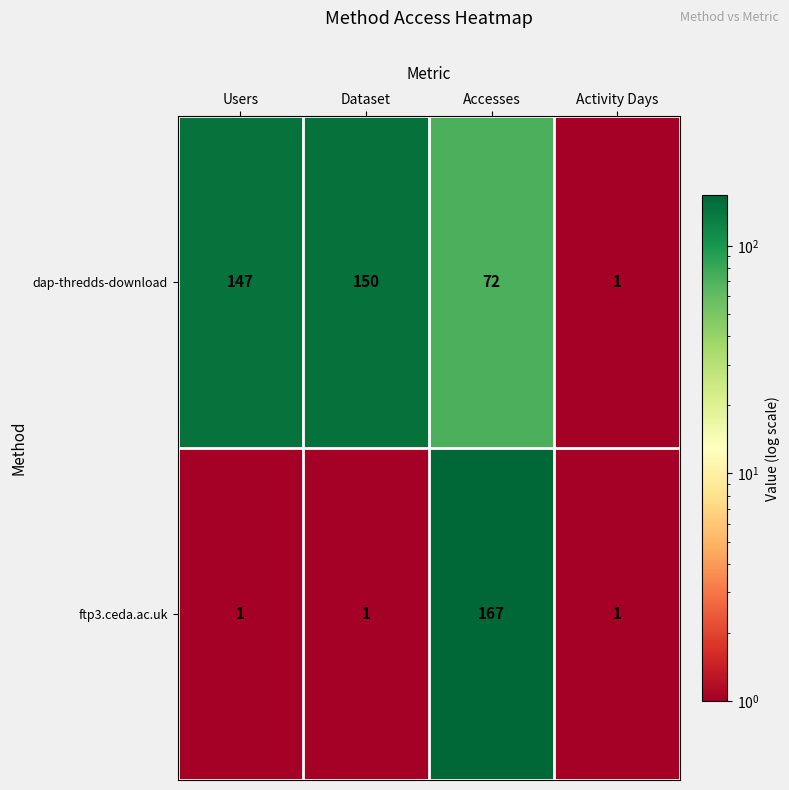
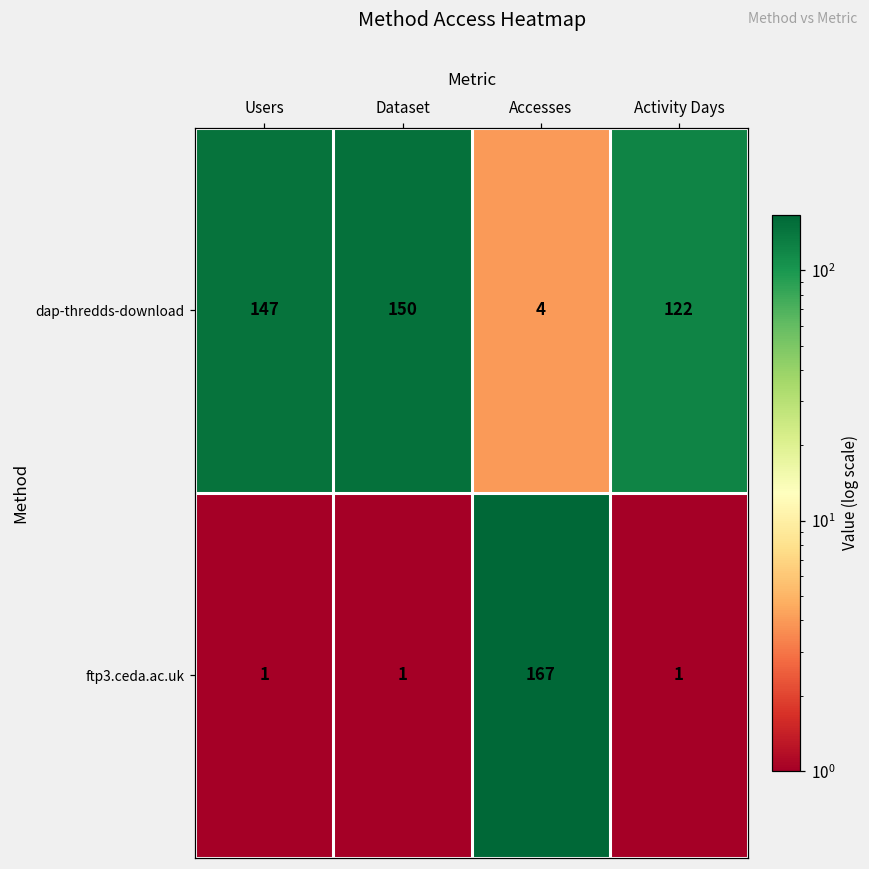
dap-thredds-download, Accesses: 72 -> 4
dap-thredds-download, Activity Days: 1 -> 122
